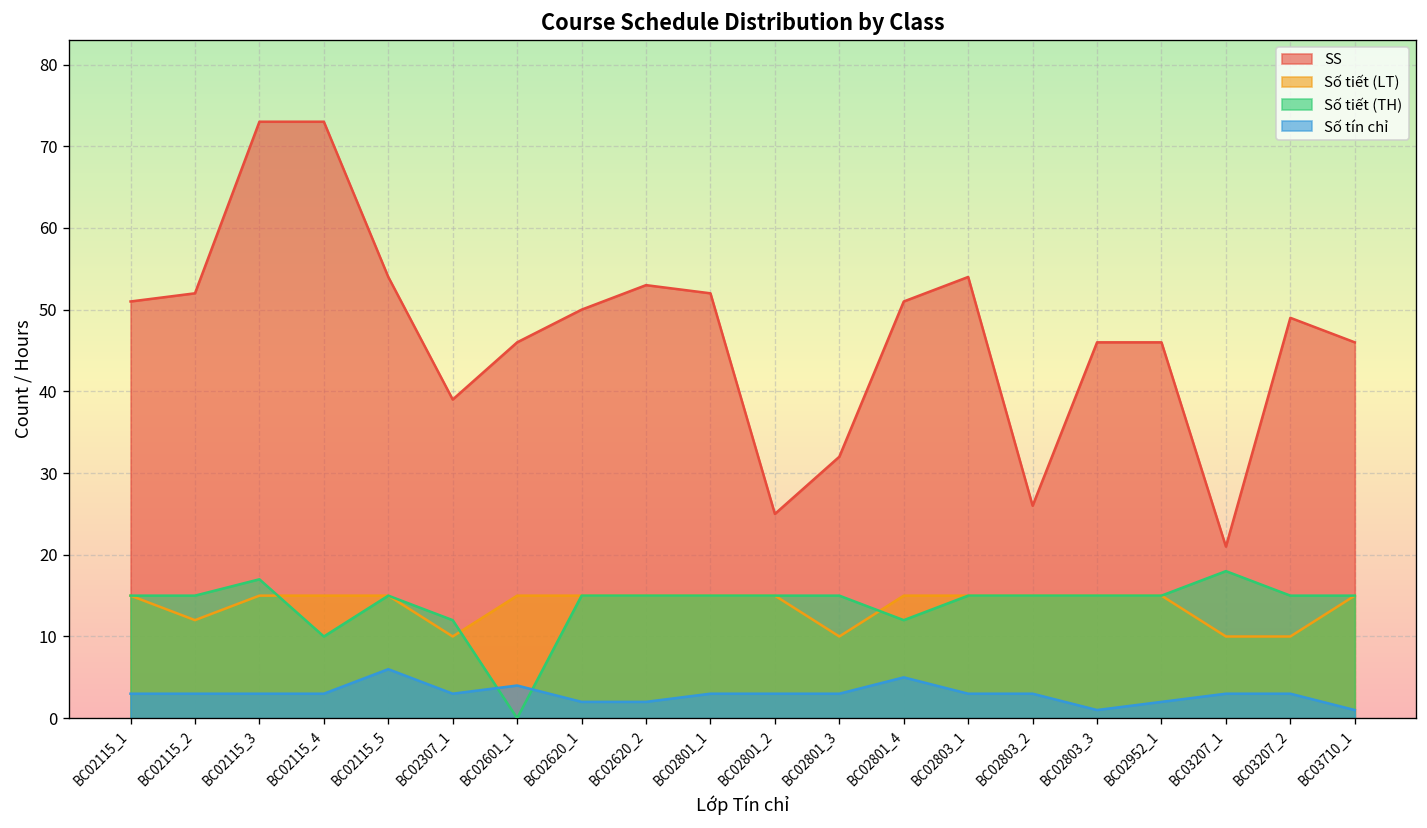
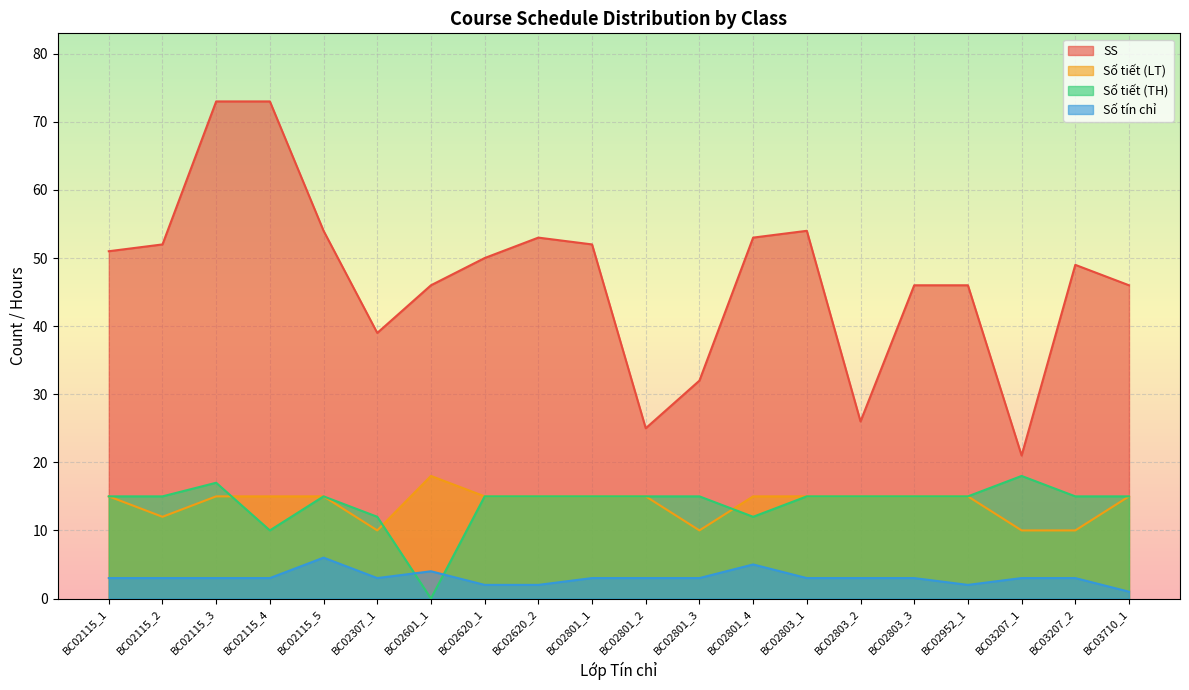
Số tiết (LT), BC02601_1: 15 -> 18
SS, BC02801_4: 51 -> 53
Số tín chỉ, BC02803_3: 1 -> 3
